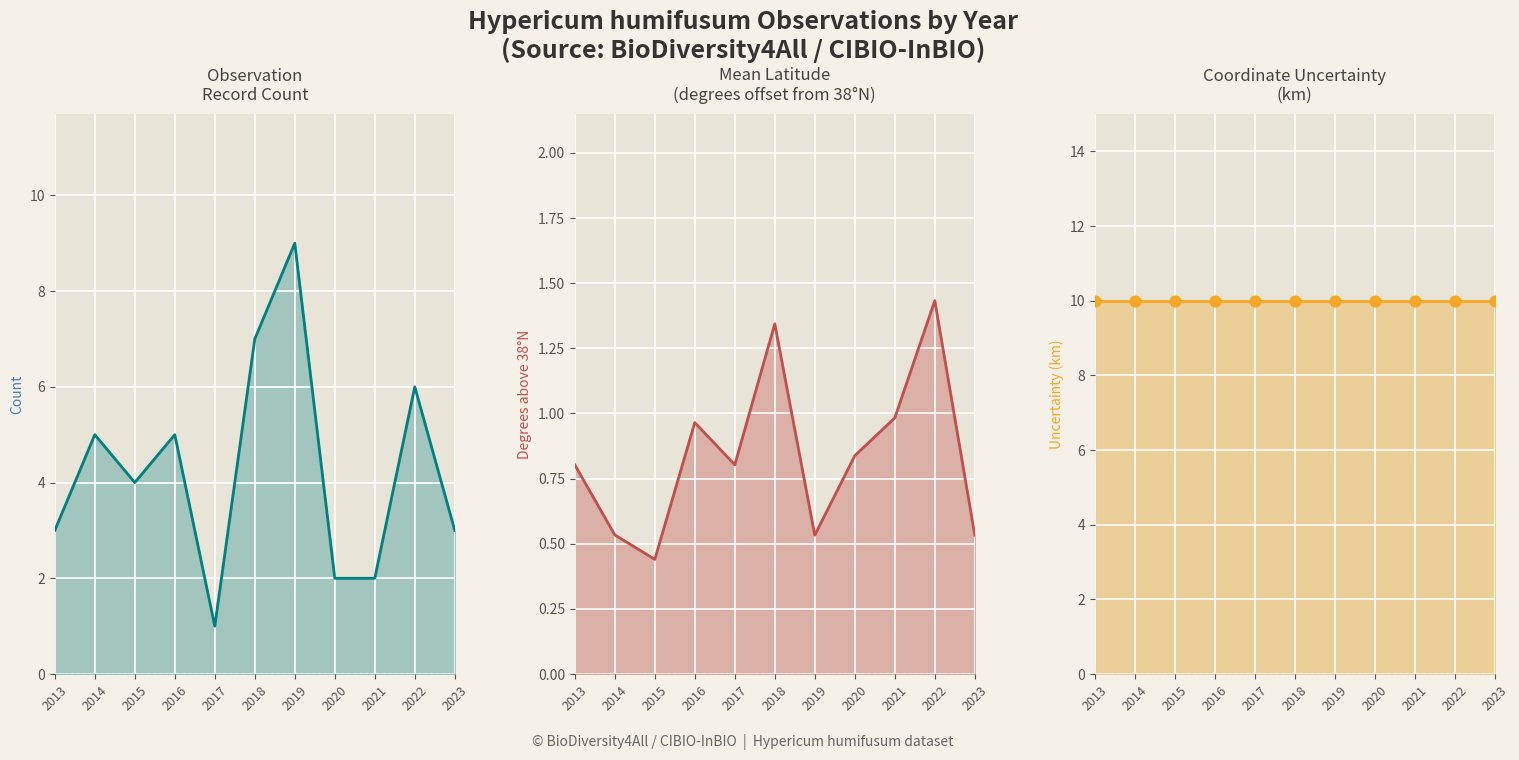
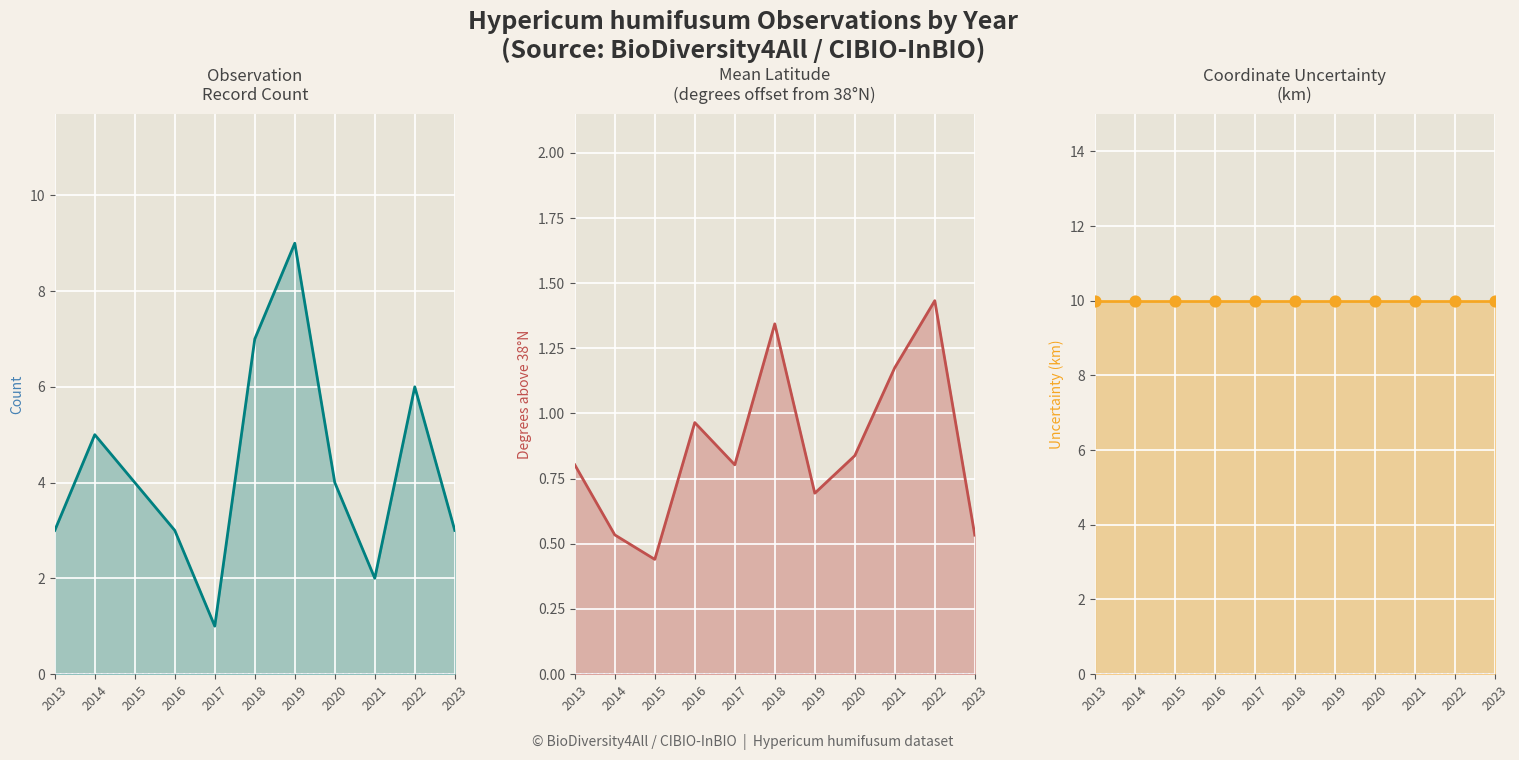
Observation Record Count, 2016: 5 -> 3
Observation Record Count, 2020: 2 -> 4
Mean Latitude (degrees offset from 38°N), 2019: 0.53 -> 0.69
Mean Latitude (degrees offset from 38°N), 2021: 0.98 -> 1.18
